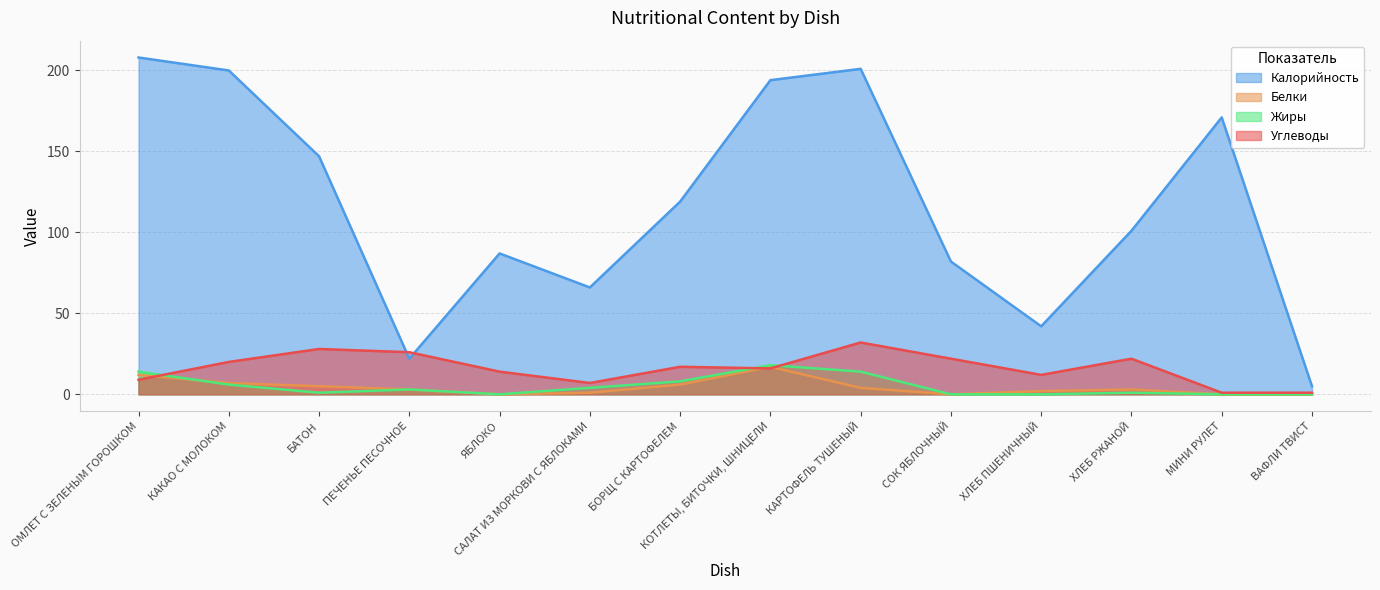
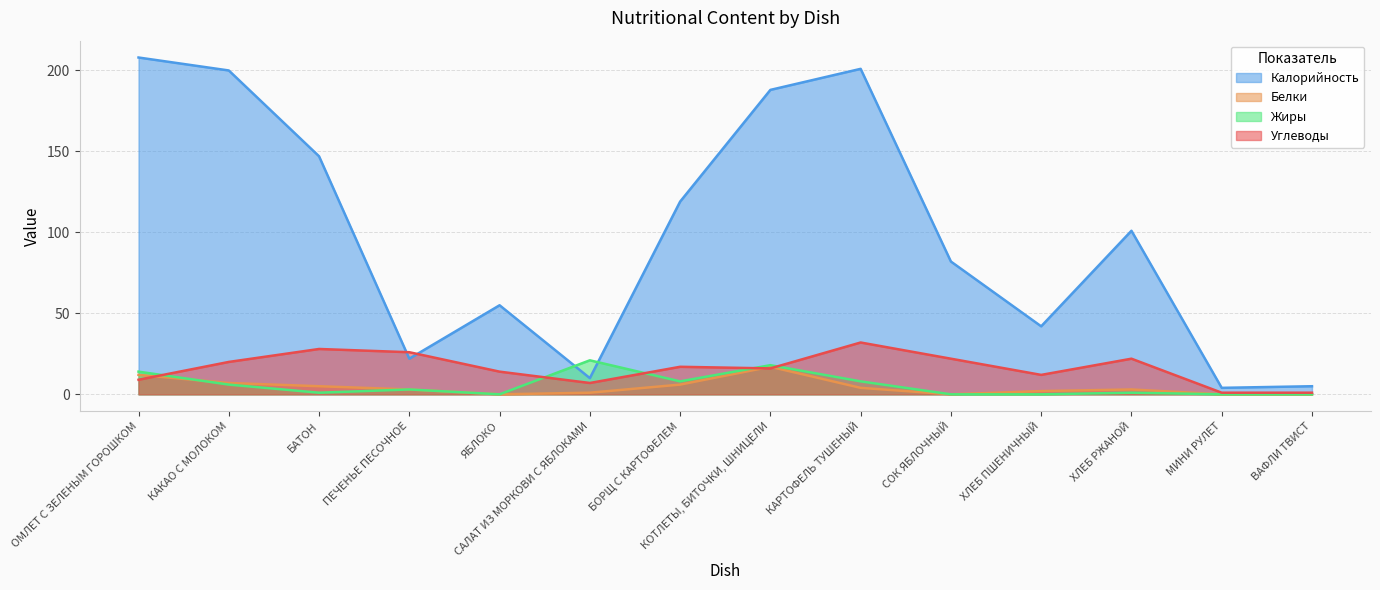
Калорийность, ЯБЛОКО: 87 -> 55
Калорийность, САЛАТ ИЗ МОРКОВИ С ЯБЛОКАМИ: 66 -> 10
Жиры, САЛАТ ИЗ МОРКОВИ С ЯБЛОКАМИ: 4 -> 21
Калорийность, КОТЛЕТЫ, БИТОЧКИ, ШНИЦЕЛИ: 194 -> 188
Жиры, КАРТОФЕЛЬ ТУШЕНЫЙ: 14 -> 8
Калорийность, МИНИ РУЛЕТ: 171 -> 4
